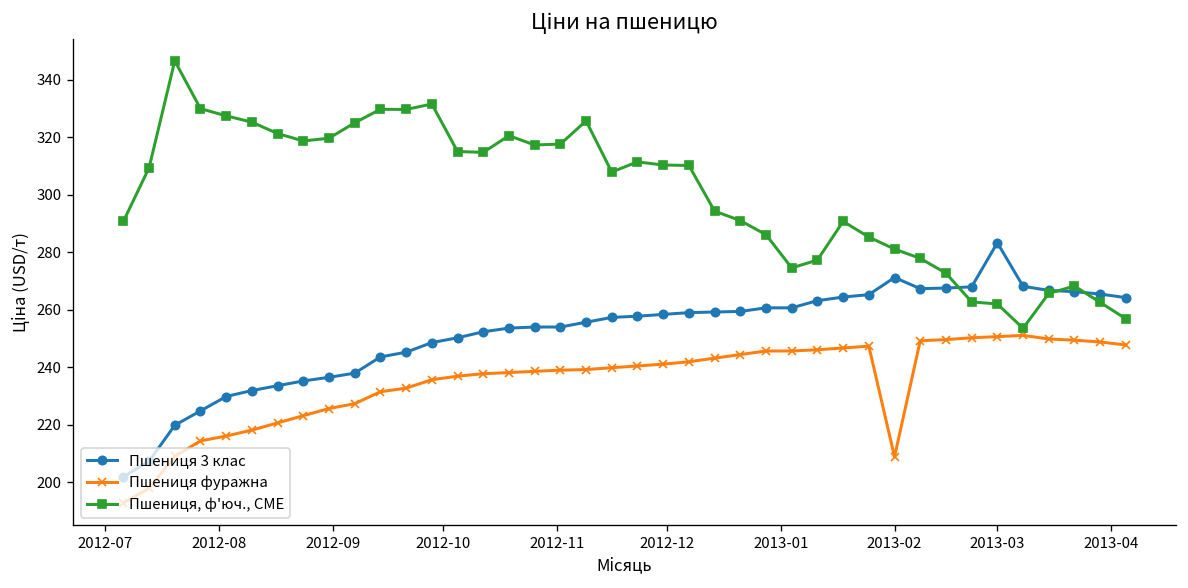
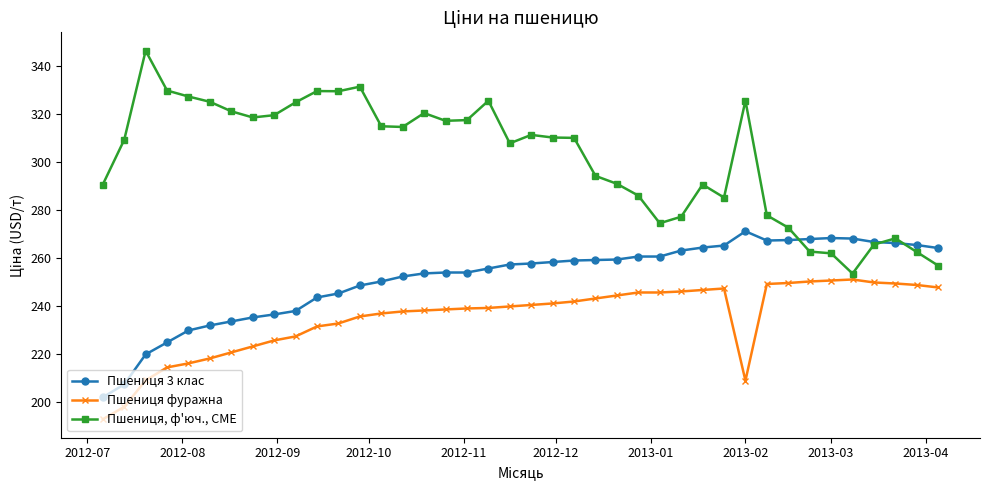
Пшениця, ф'юч., CME, 2013-02: 281 -> 326
Пшениця 3 клас, 2013-03: 283 -> 268
